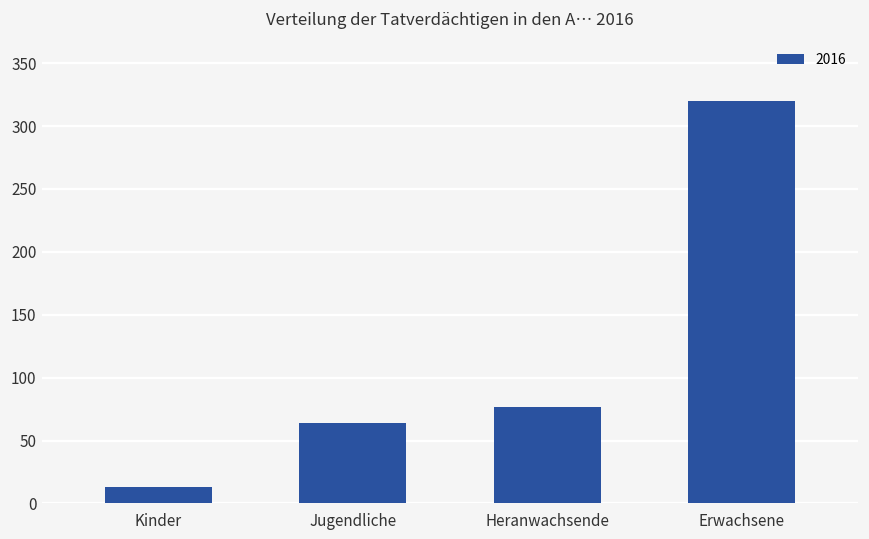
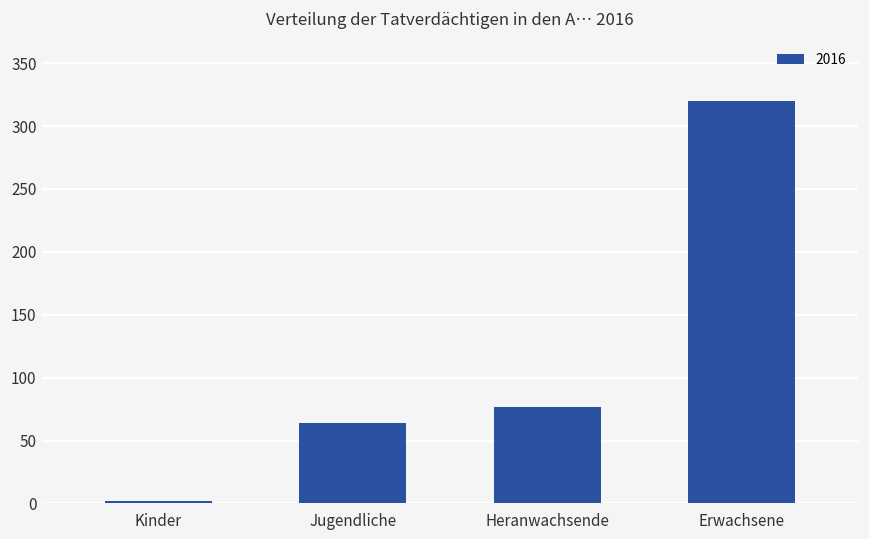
Kinder: 13 -> 2
